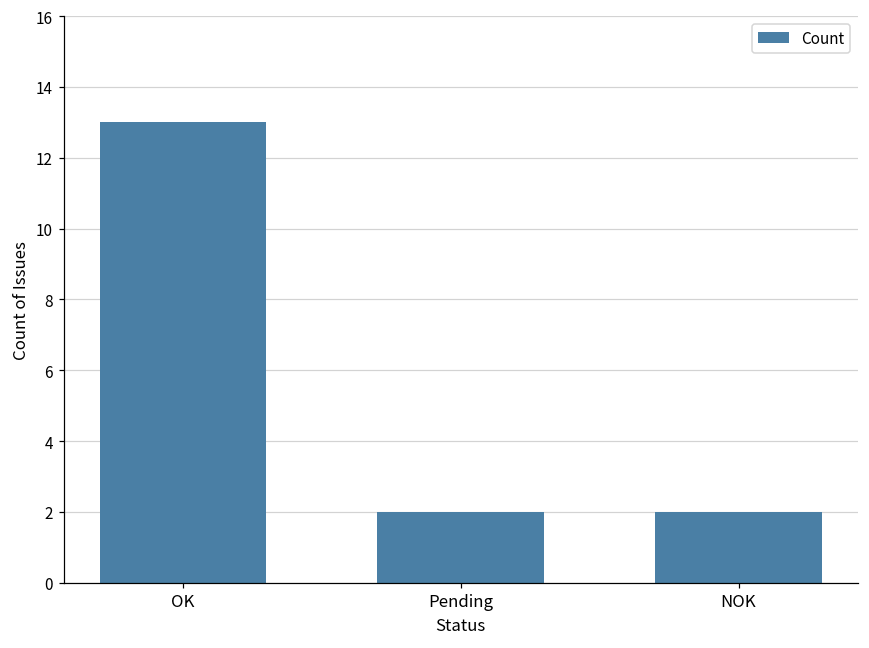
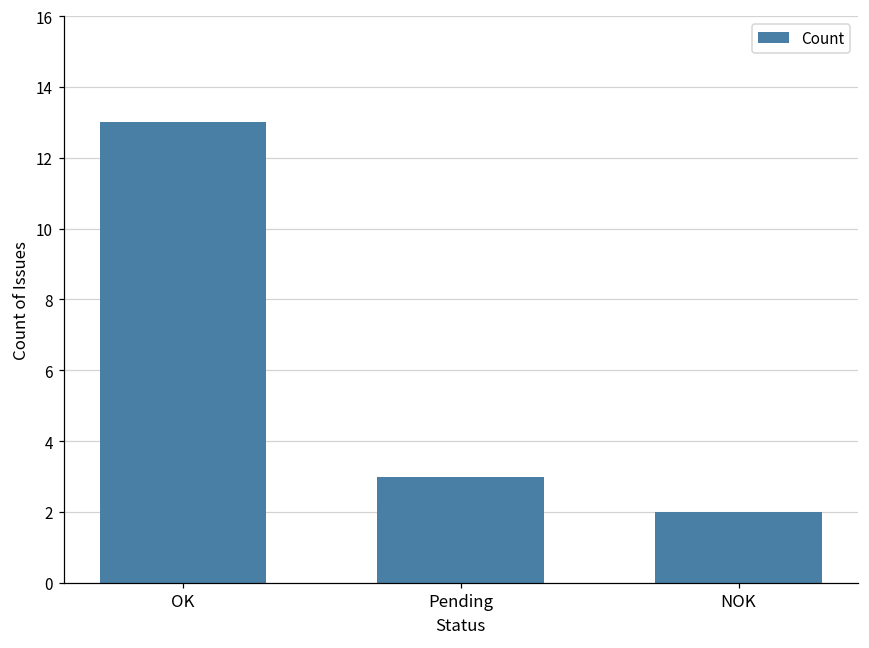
Pending: 2 -> 3
